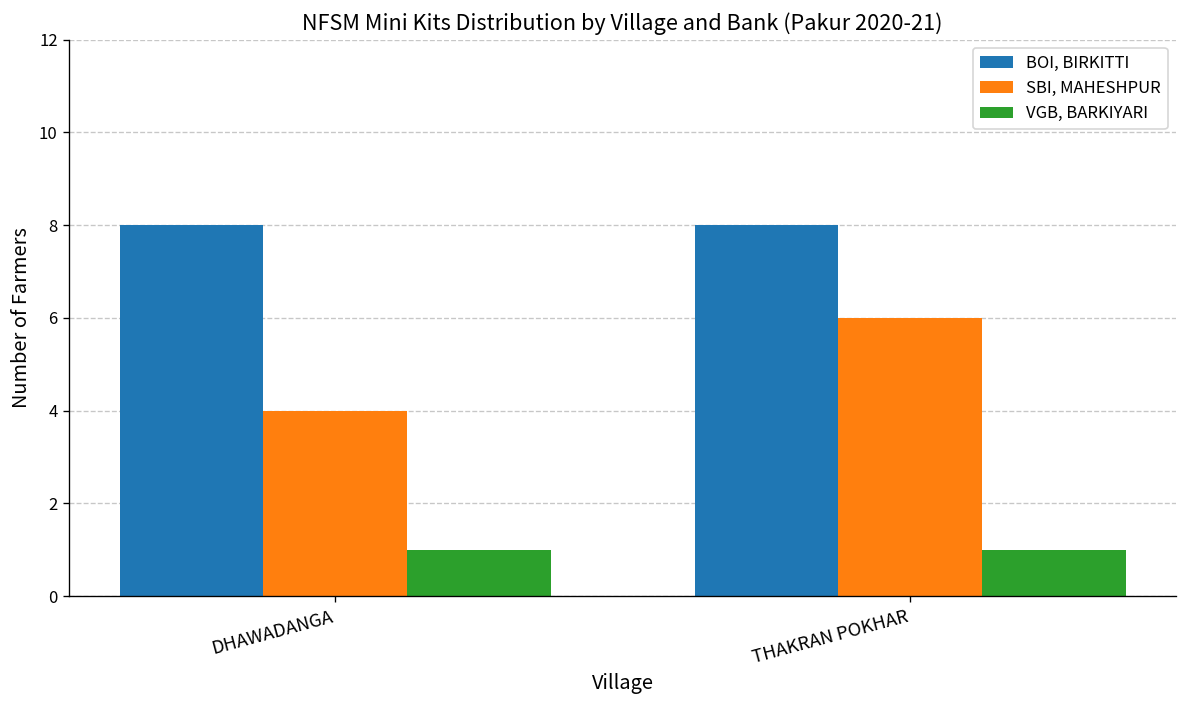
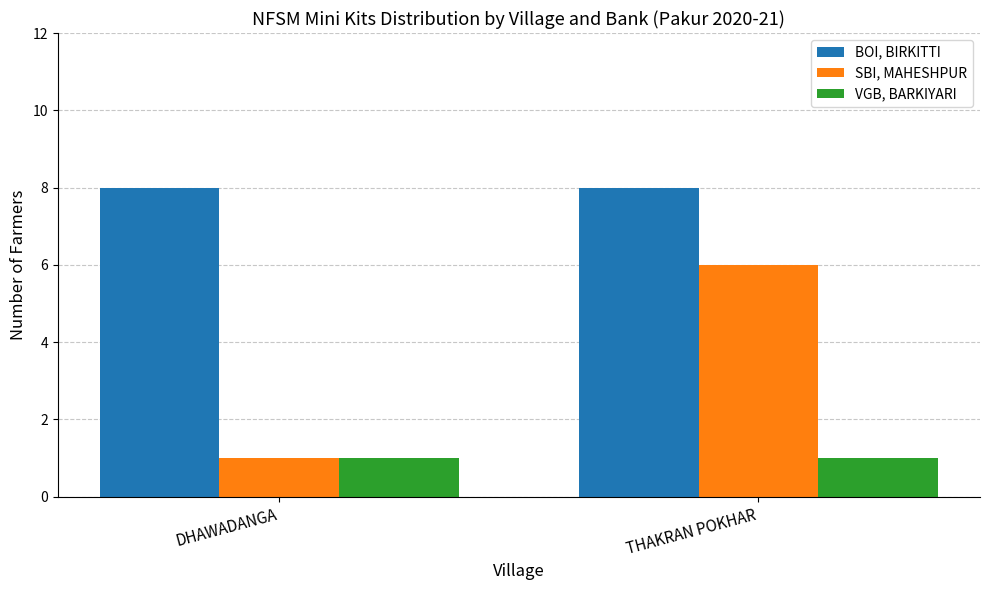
SBI, MAHESHPUR, DHAWADANGA: 4 -> 1
